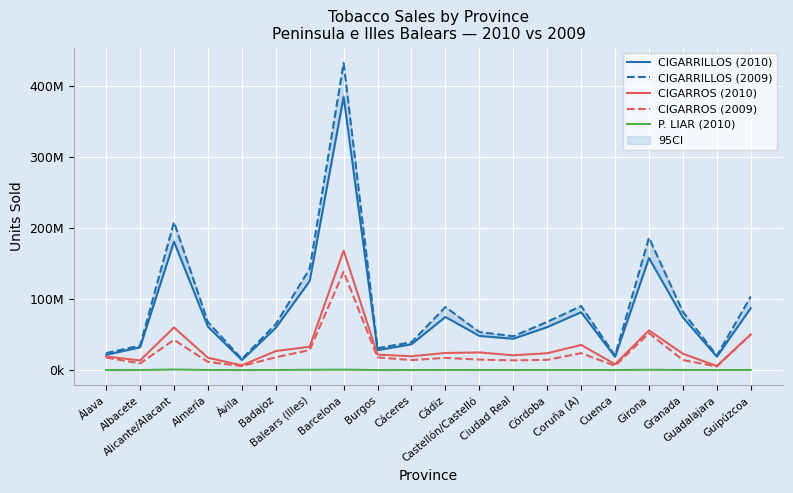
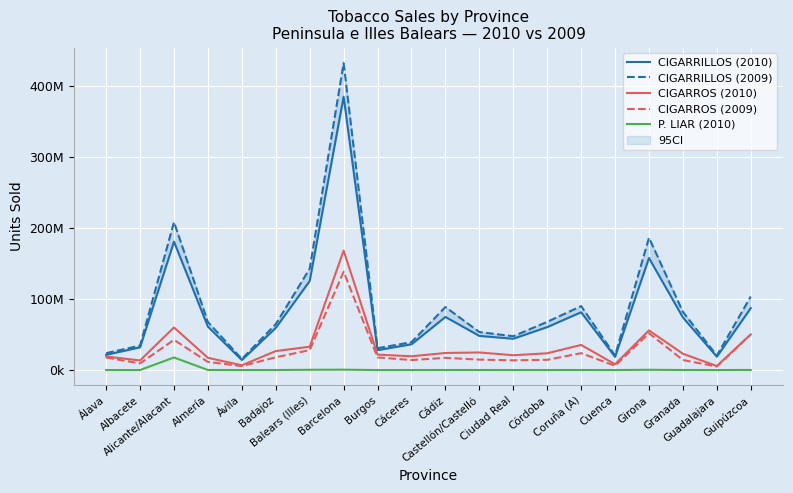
P. LIAR (2010), Alicante/Alacant: 0 -> 20000000
